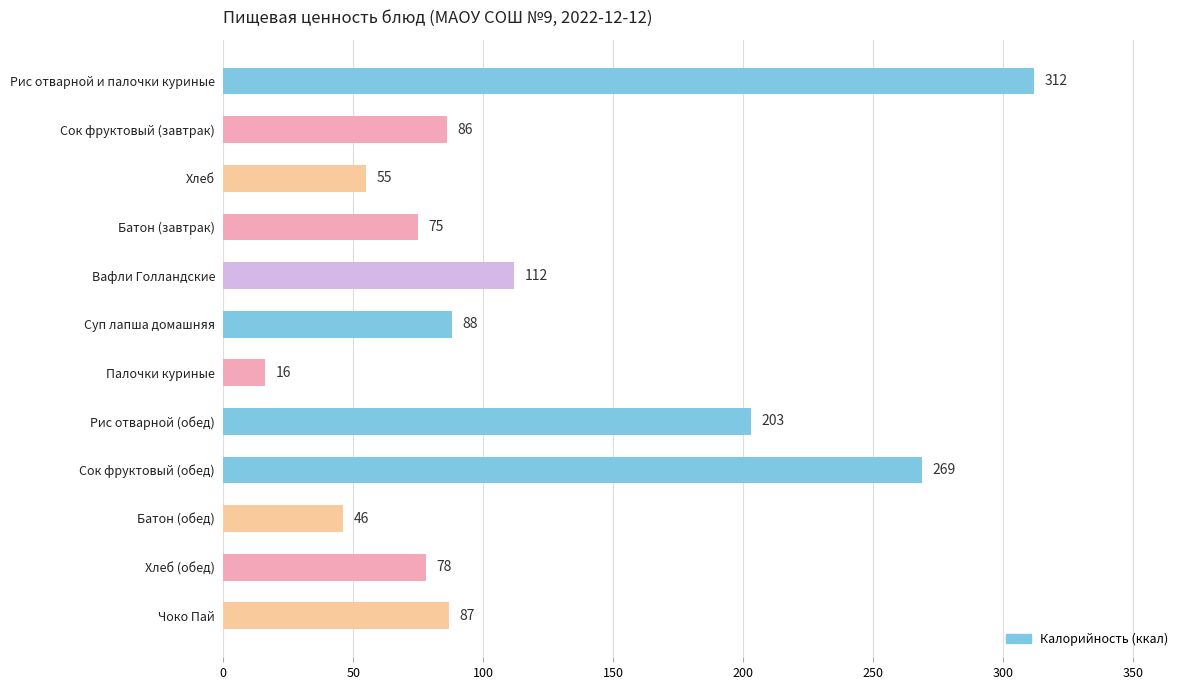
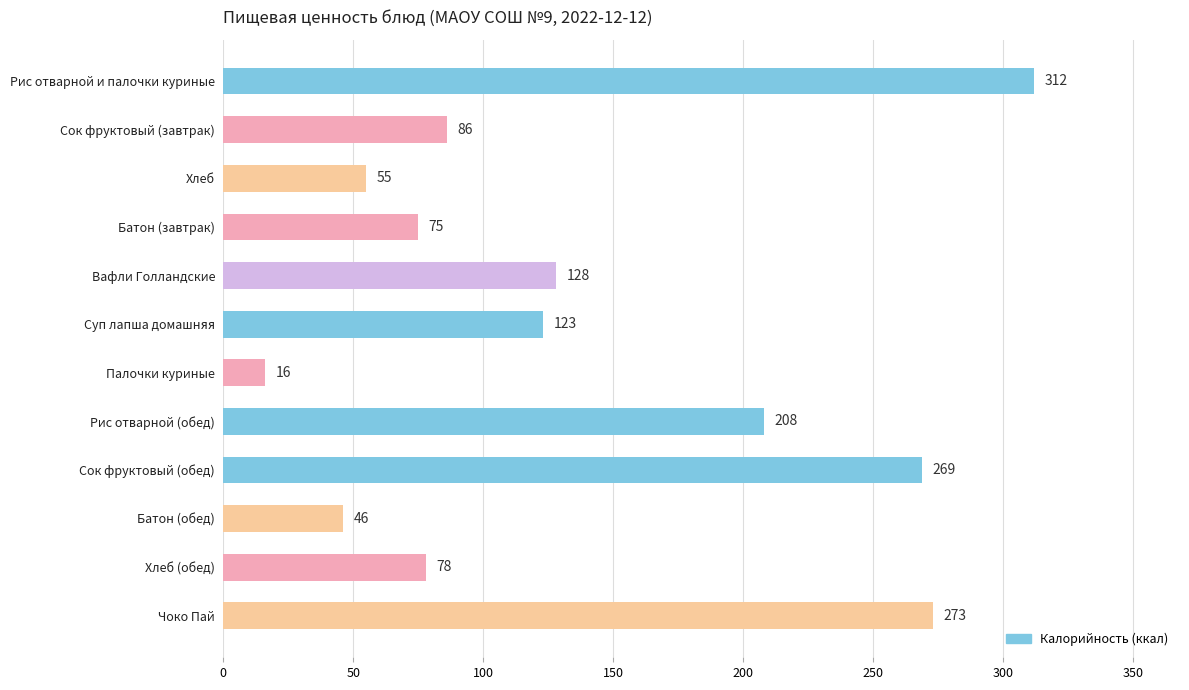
Вафли Голландские: 112 -> 128
Суп лапша домашняя: 88 -> 123
Рис отварной (обед): 203 -> 208
Чоко Пай: 87 -> 273
